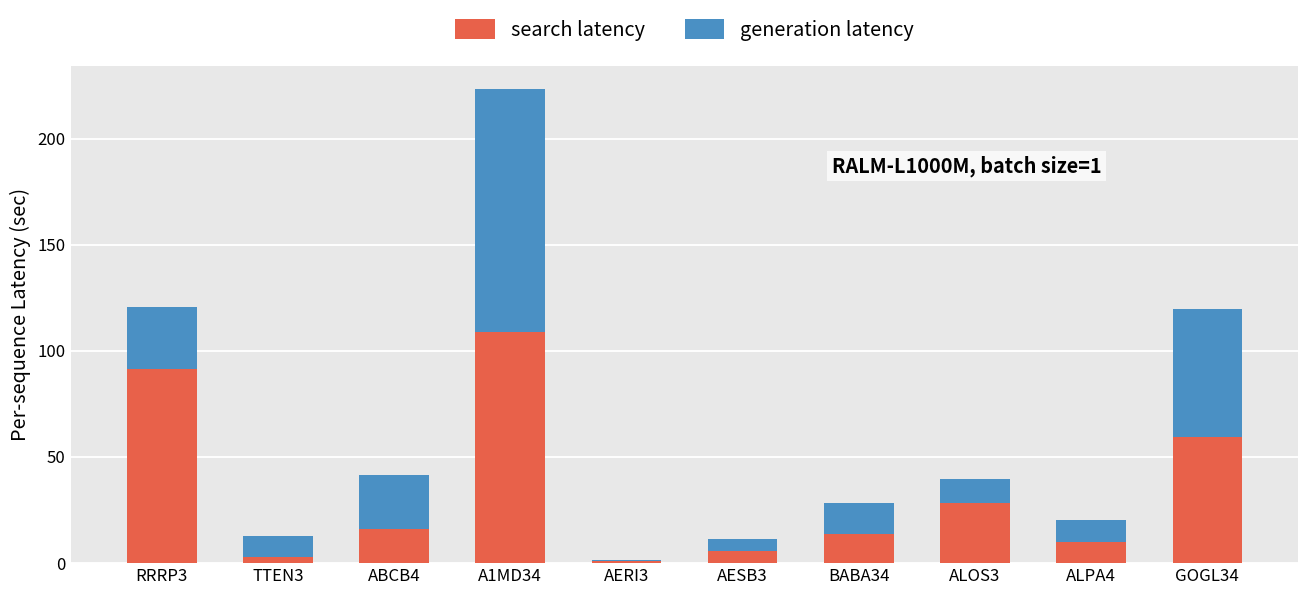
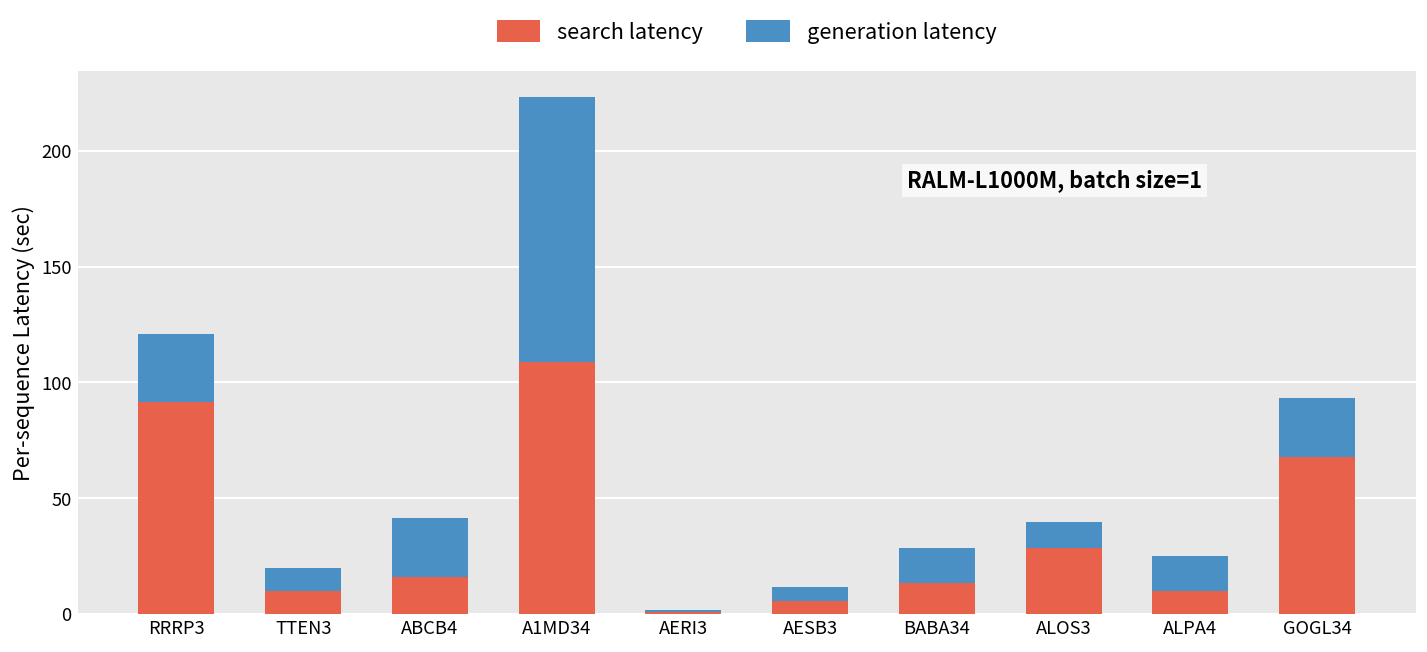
search latency, TTEN3: 3 -> 10
generation latency, ALPA4: 10 -> 15
search latency, GOGL34: 60 -> 68
generation latency, GOGL34: 60 -> 25
